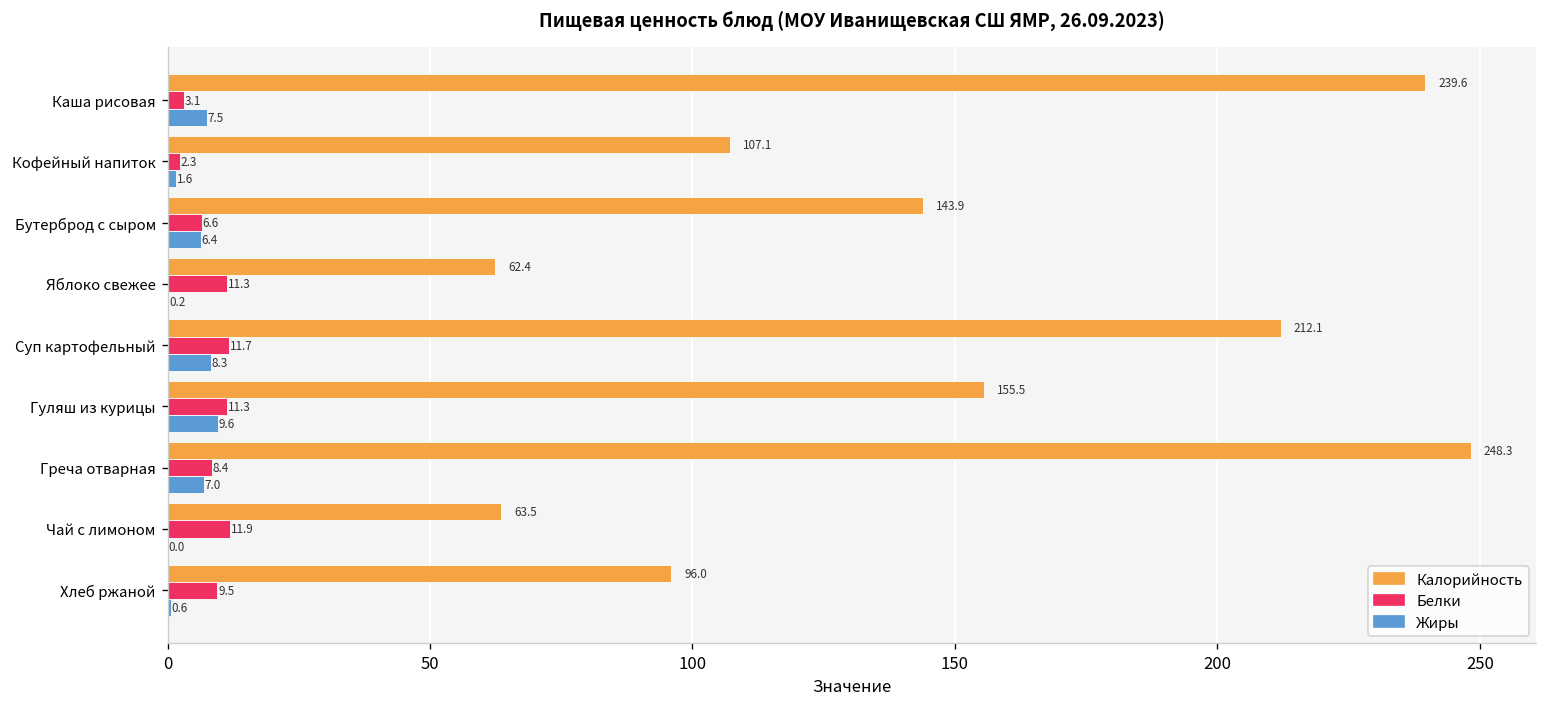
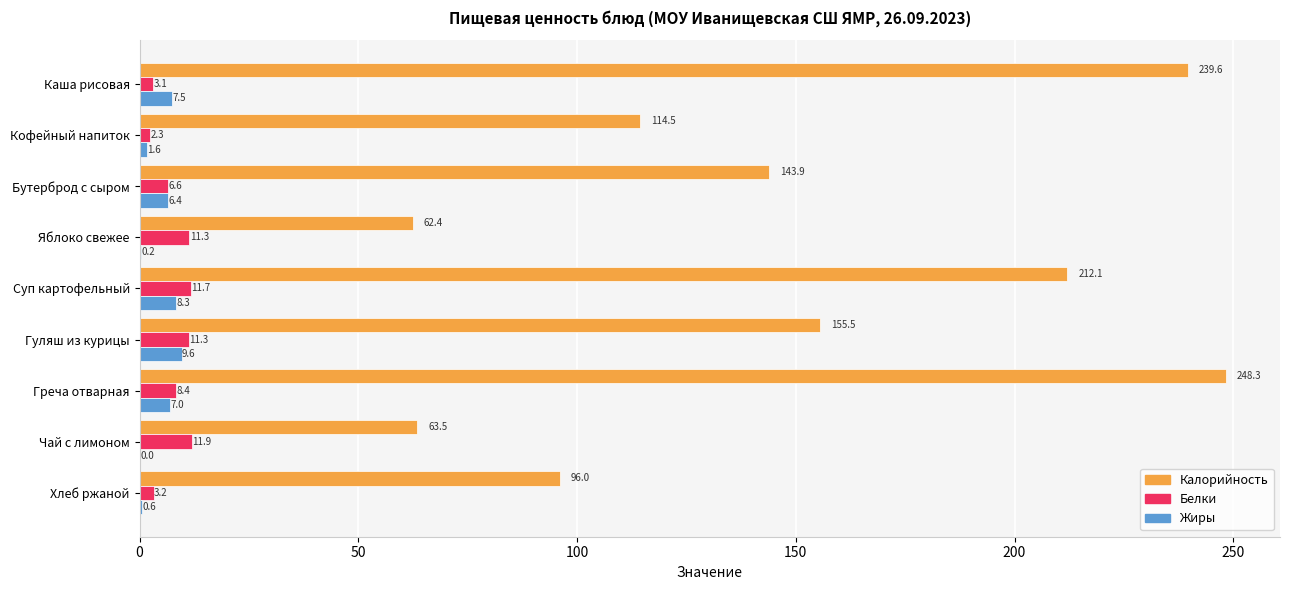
Калорийность, Кофейный напиток: 107.1 -> 114.5
Белки, Хлеб ржаной: 9.5 -> 3.2
